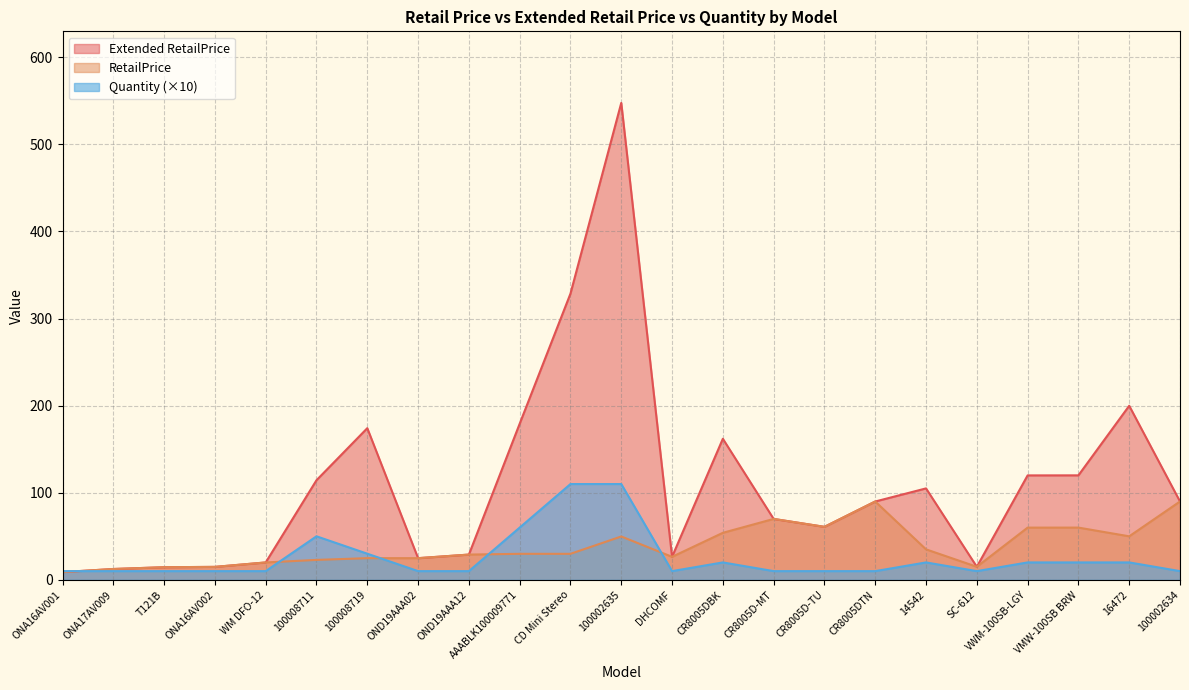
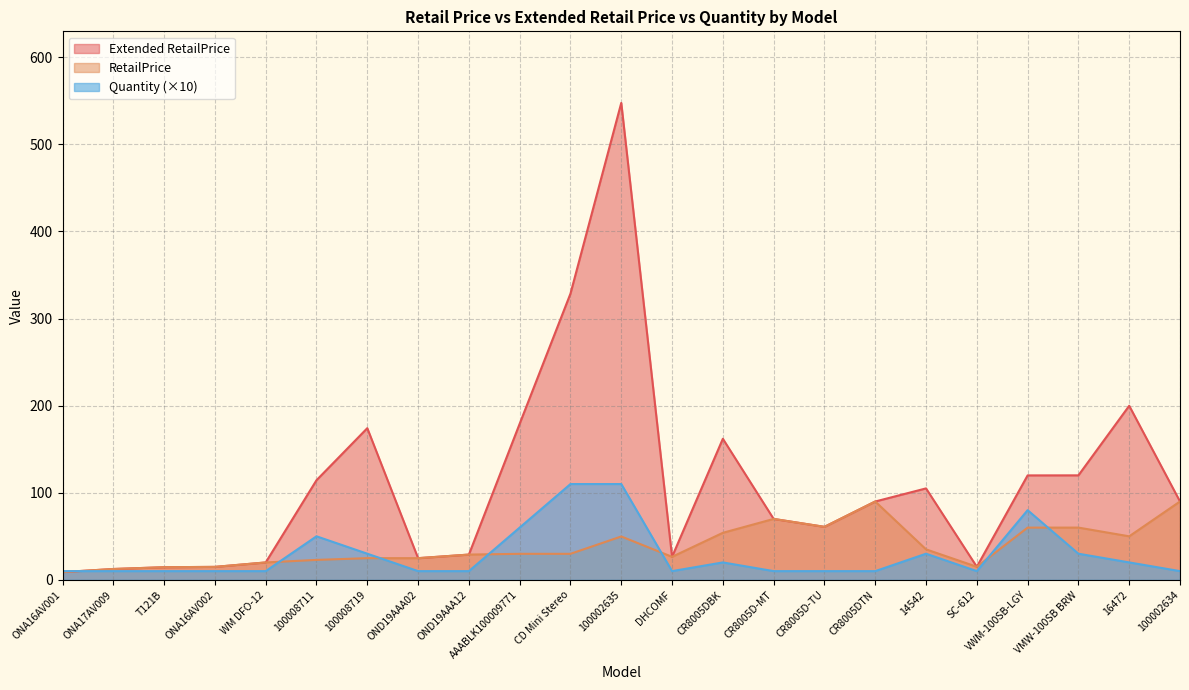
Quantity (×10), 14542: 20 -> 30
Quantity (×10), VWM-100SB-LGY: 20 -> 80
Quantity (×10), VMW-100SB BRW: 20 -> 30
